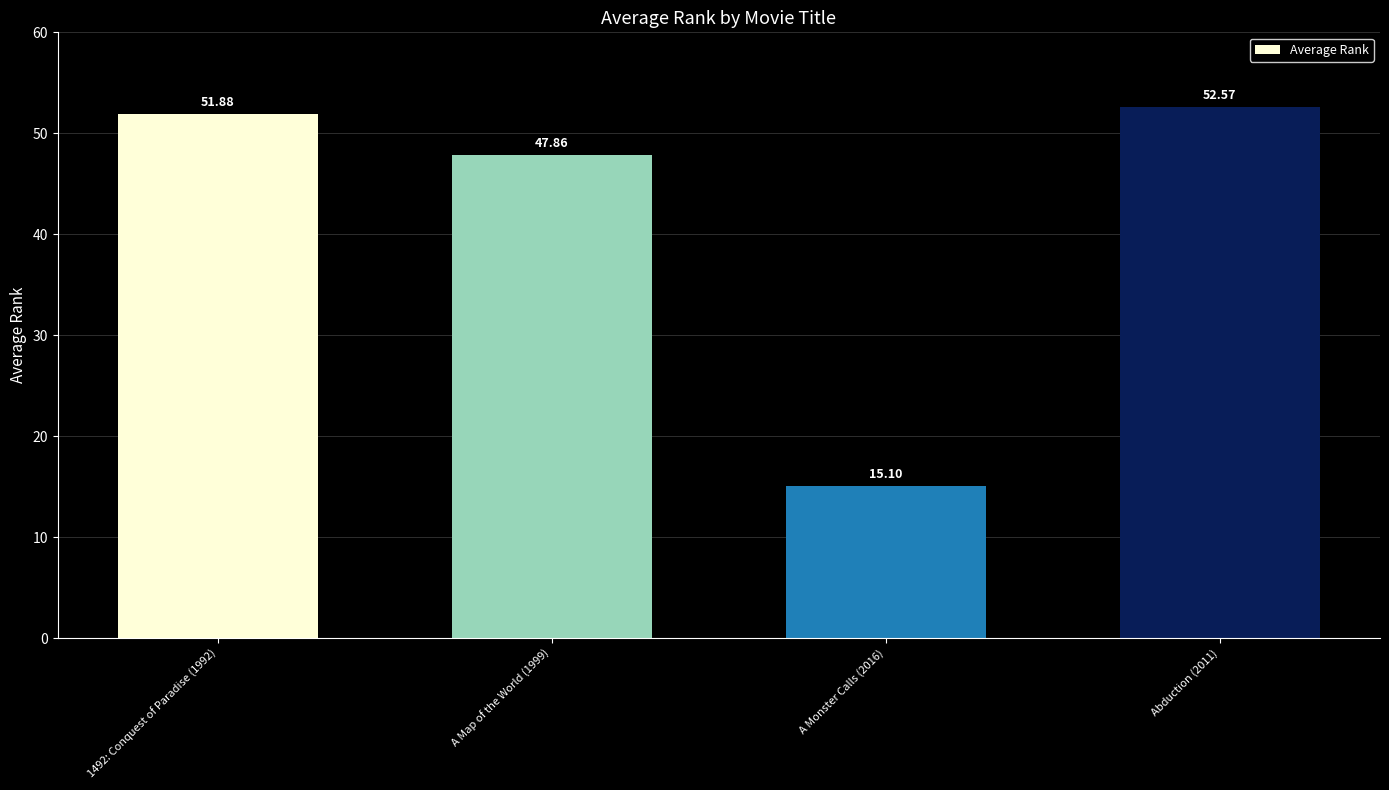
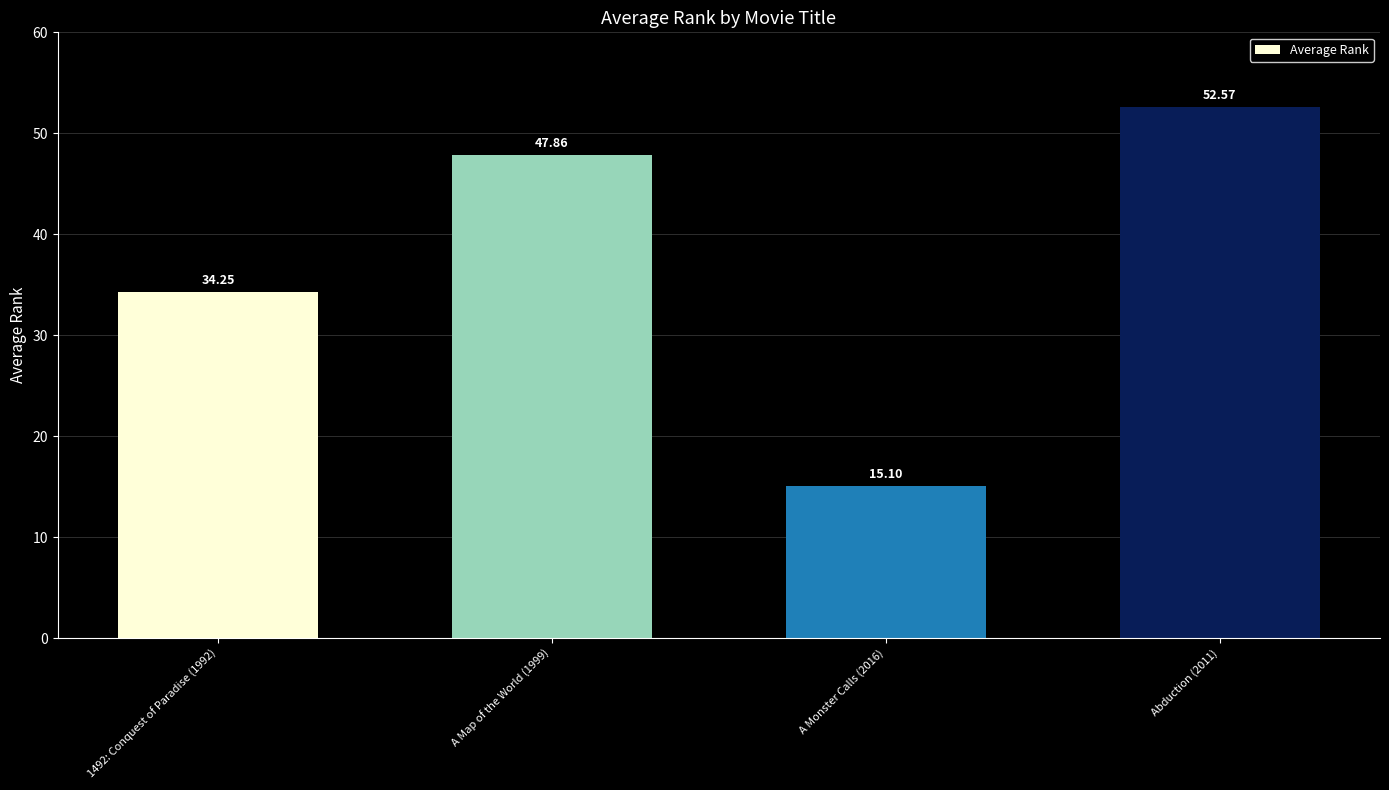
1492: Conquest of Paradise (1992): 51.88 -> 34.25
